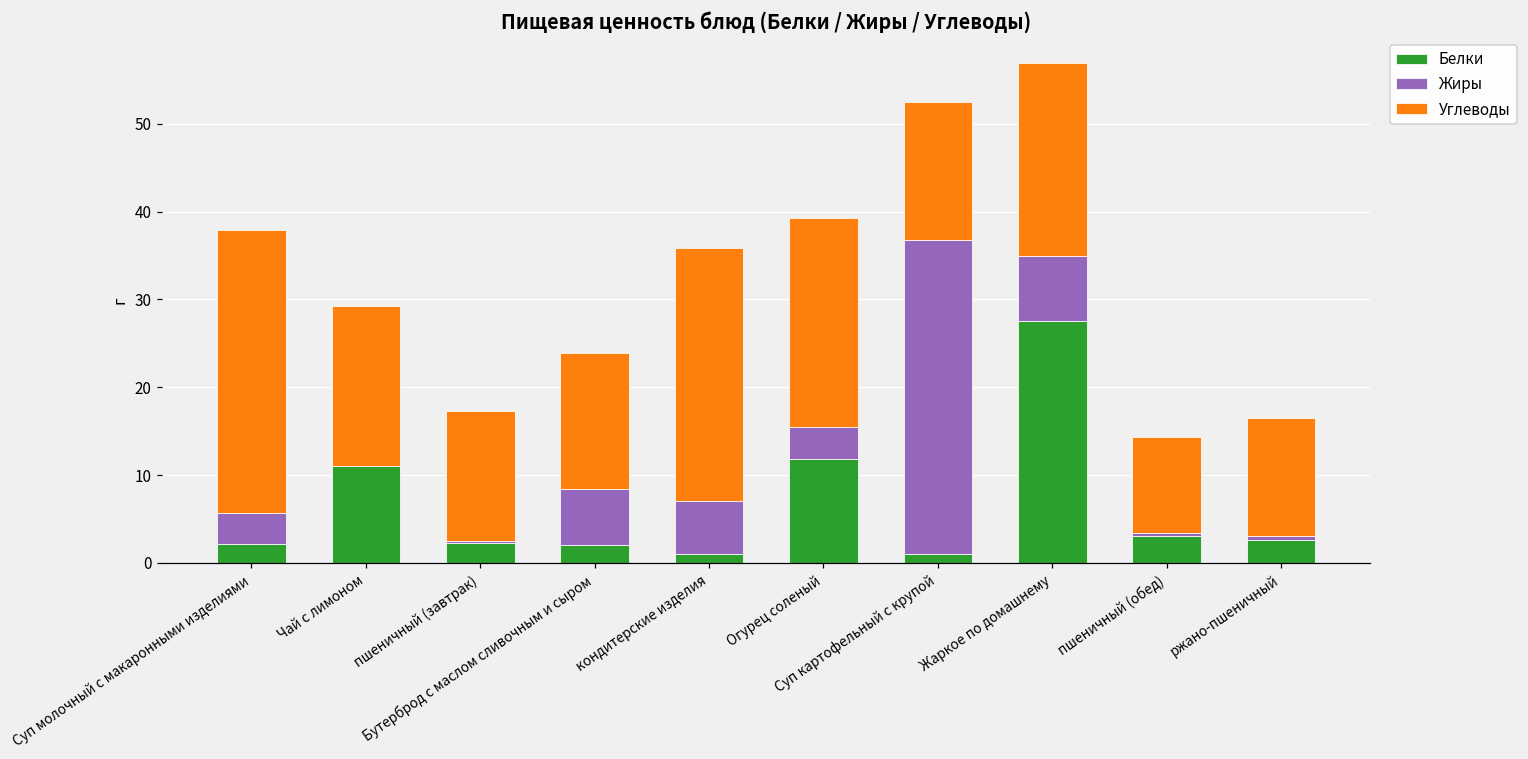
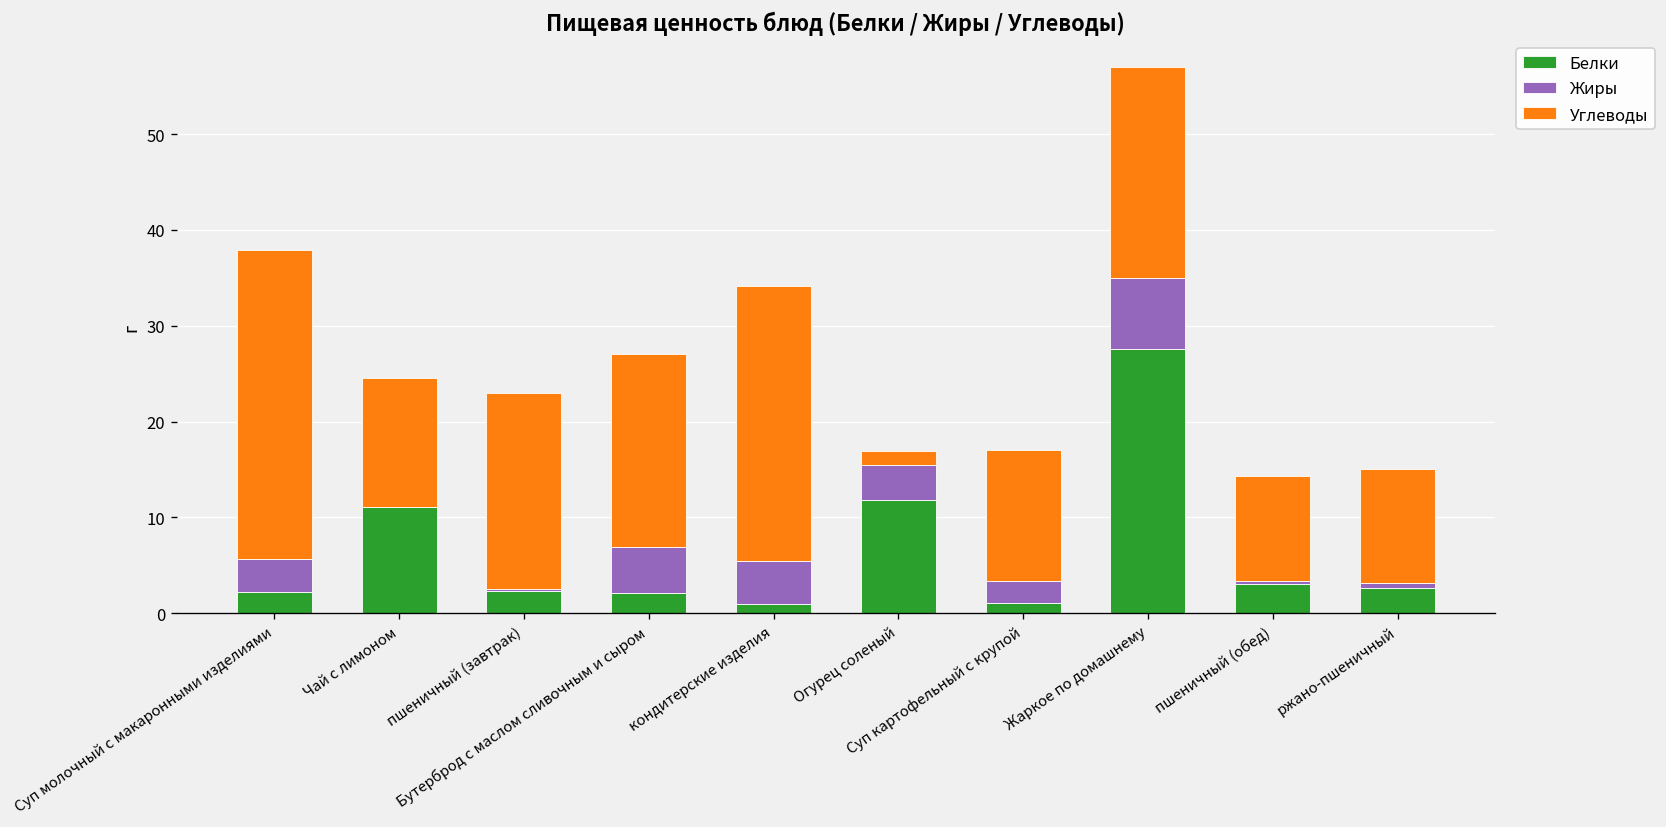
Углеводы, Чай с лимоном: 18 -> 14
Углеводы, пшеничный (завтрак): 15 -> 20
Жиры, Бутерброд с маслом сливочным и сыром: 6 -> 5
Углеводы, Бутерброд с маслом сливочным и сыром: 15 -> 20
Жиры, кондитерские изделия: 6 -> 4
Углеводы, Огурец соленый: 24 -> 1
Жиры, Суп картофельный с крупой: 36 -> 2
Углеводы, Суп картофельный с крупой: 16 -> 14
Углеводы, ржано-пшеничный: 13 -> 12
